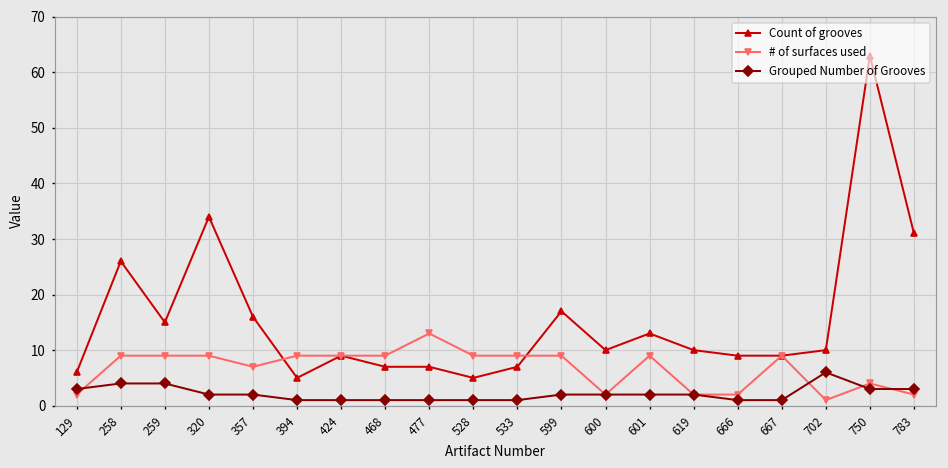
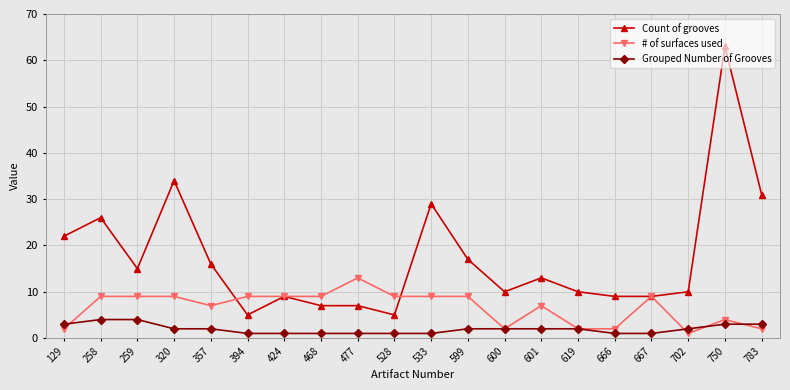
Count of grooves, 129: 6 -> 22
Count of grooves, 533: 7 -> 29
# of surfaces used, 601: 9 -> 7
Grouped Number of Grooves, 702: 6 -> 2
